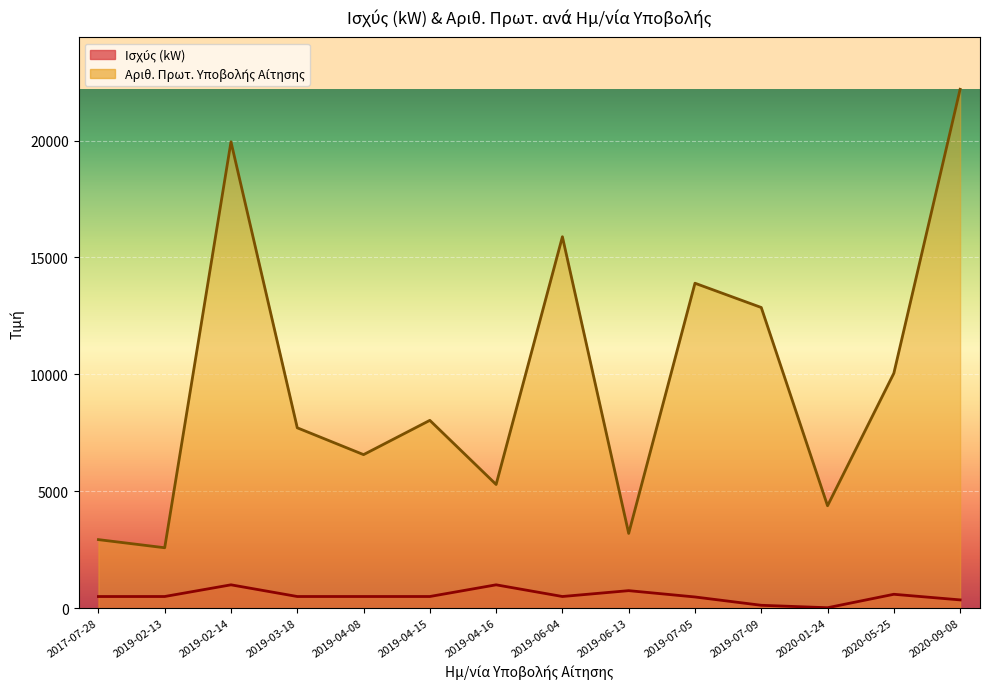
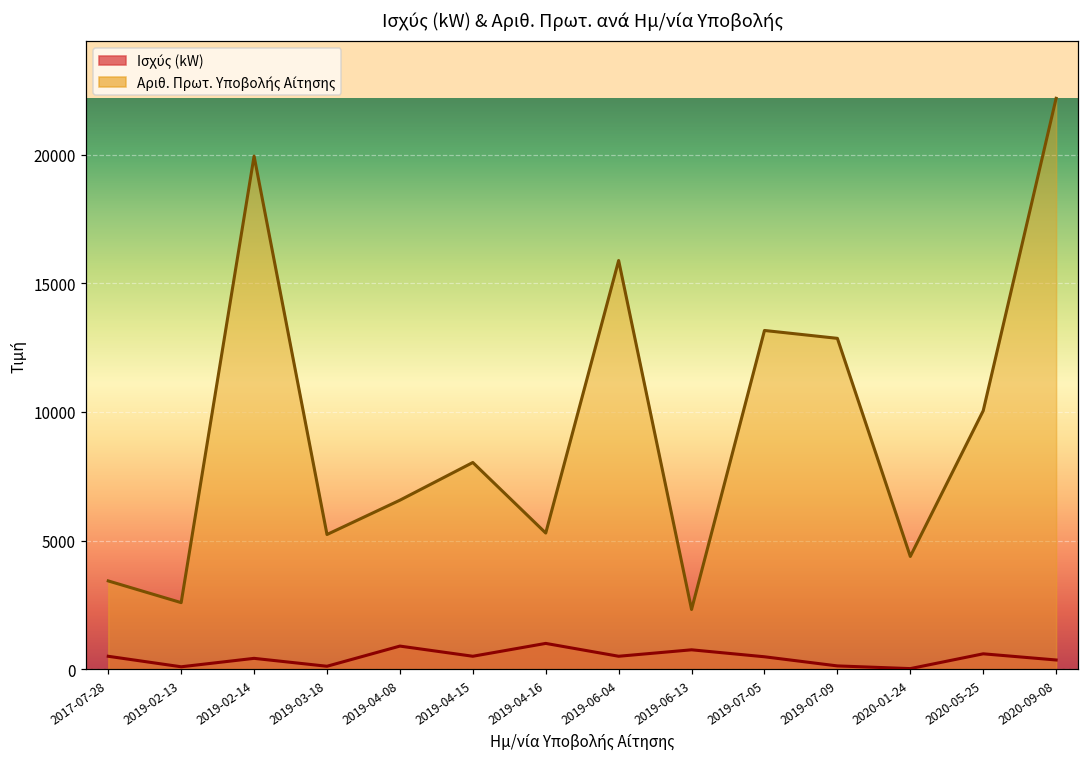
Αριθ. Πρωτ. Υποβολής Αίτησης, 2017-07-28: 2900 -> 3400
Ισχύς (kW), 2019-02-13: 500 -> 100
Ισχύς (kW), 2019-02-14: 1000 -> 400
Ισχύς (kW), 2019-03-18: 500 -> 100
Αριθ. Πρωτ. Υποβολής Αίτησης, 2019-03-18: 7700 -> 5200
Ισχύς (kW), 2019-04-08: 500 -> 900
Αριθ. Πρωτ. Υποβολής Αίτησης, 2019-06-13: 3200 -> 2300
Αριθ. Πρωτ. Υποβολής Αίτησης, 2019-07-05: 13900 -> 13200
